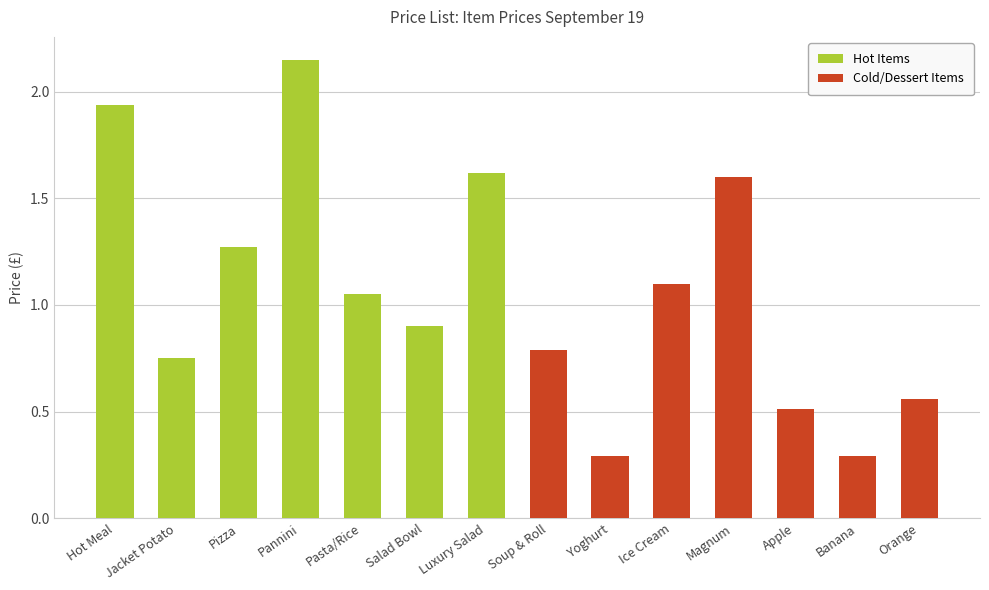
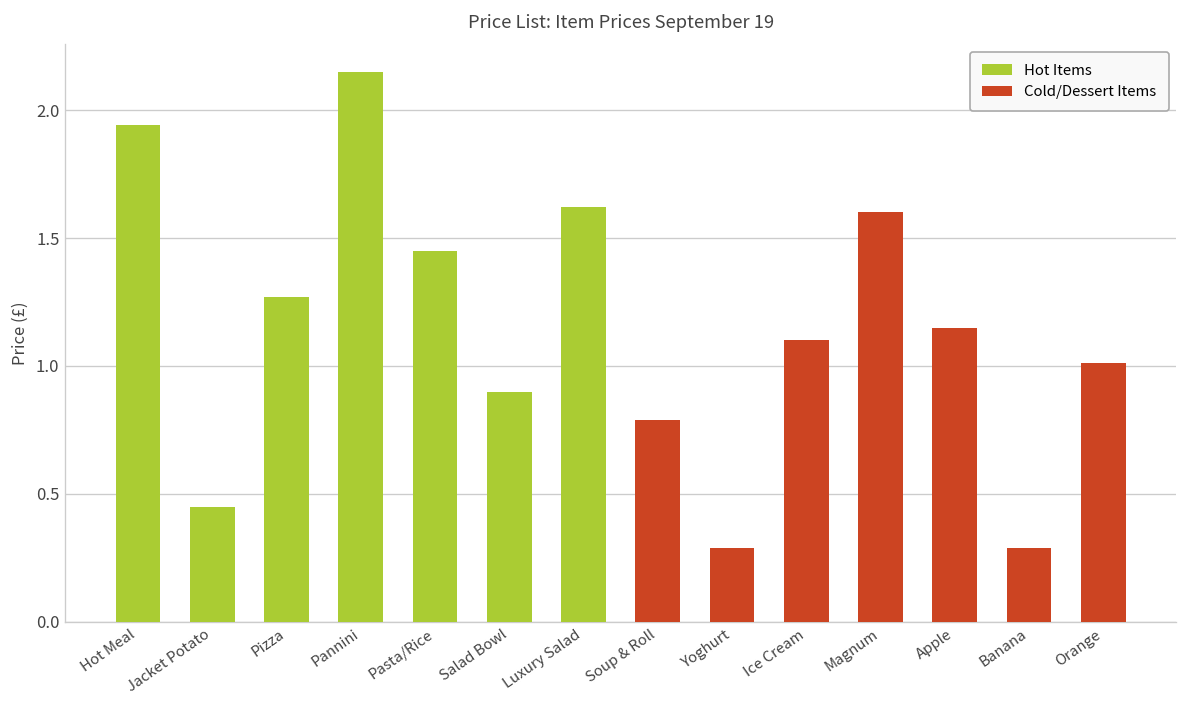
Hot Items, Jacket Potato: 0.75 -> 0.45
Hot Items, Pasta/Rice: 1.05 -> 1.45
Cold/Dessert Items, Apple: 0.51 -> 1.15
Cold/Dessert Items, Orange: 0.56 -> 1.01
